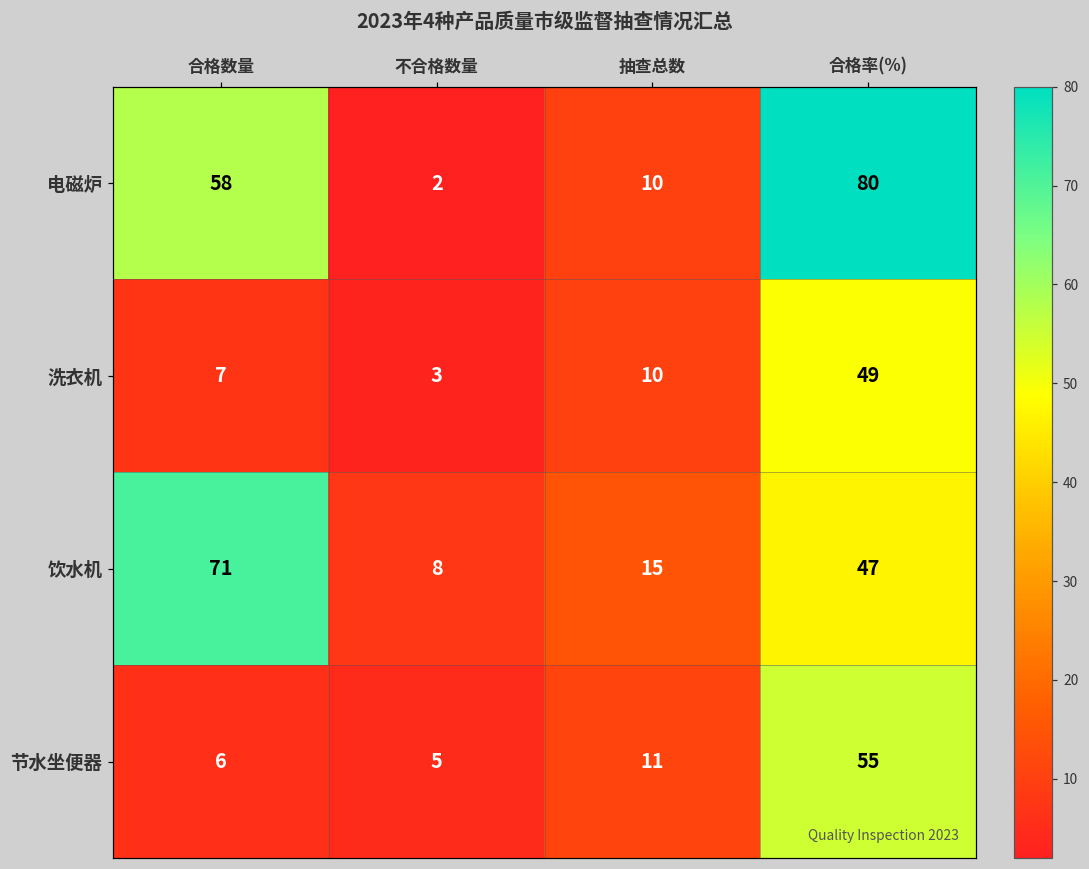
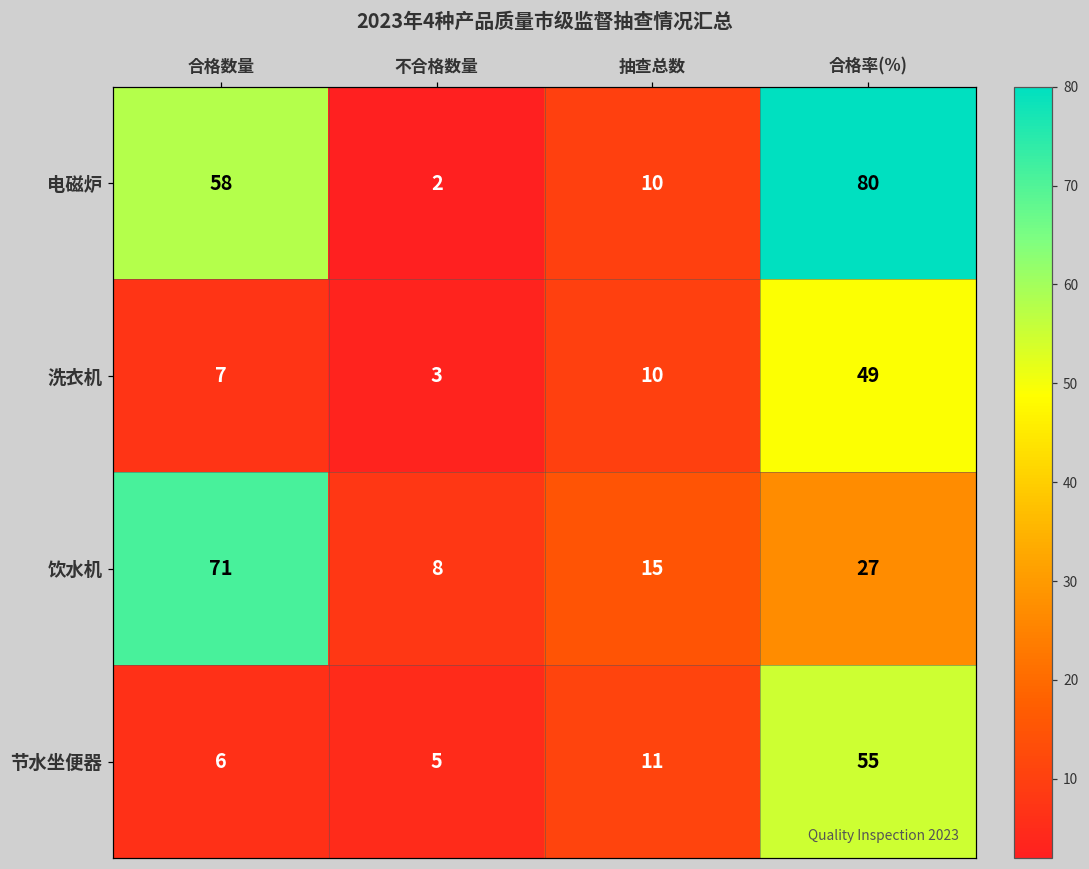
饮水机, 合格率(%): 47 -> 27
